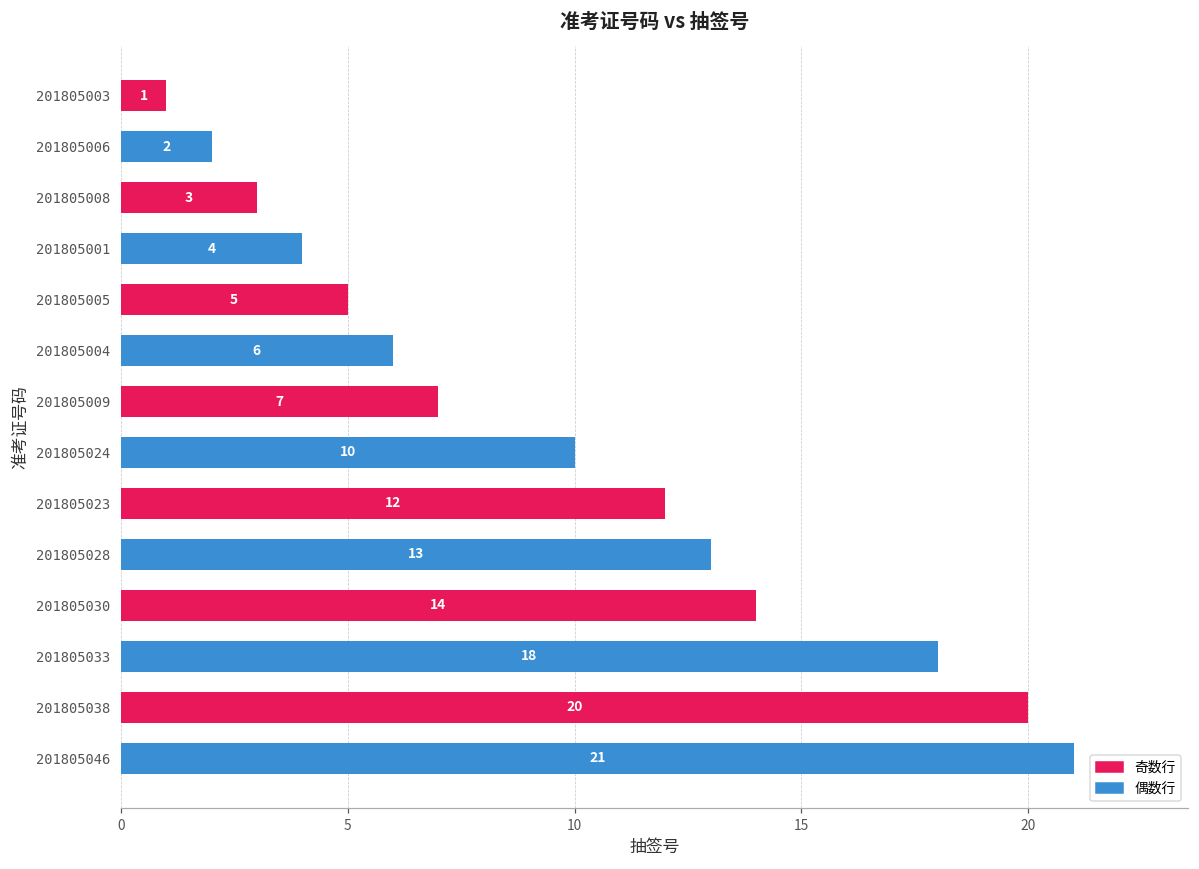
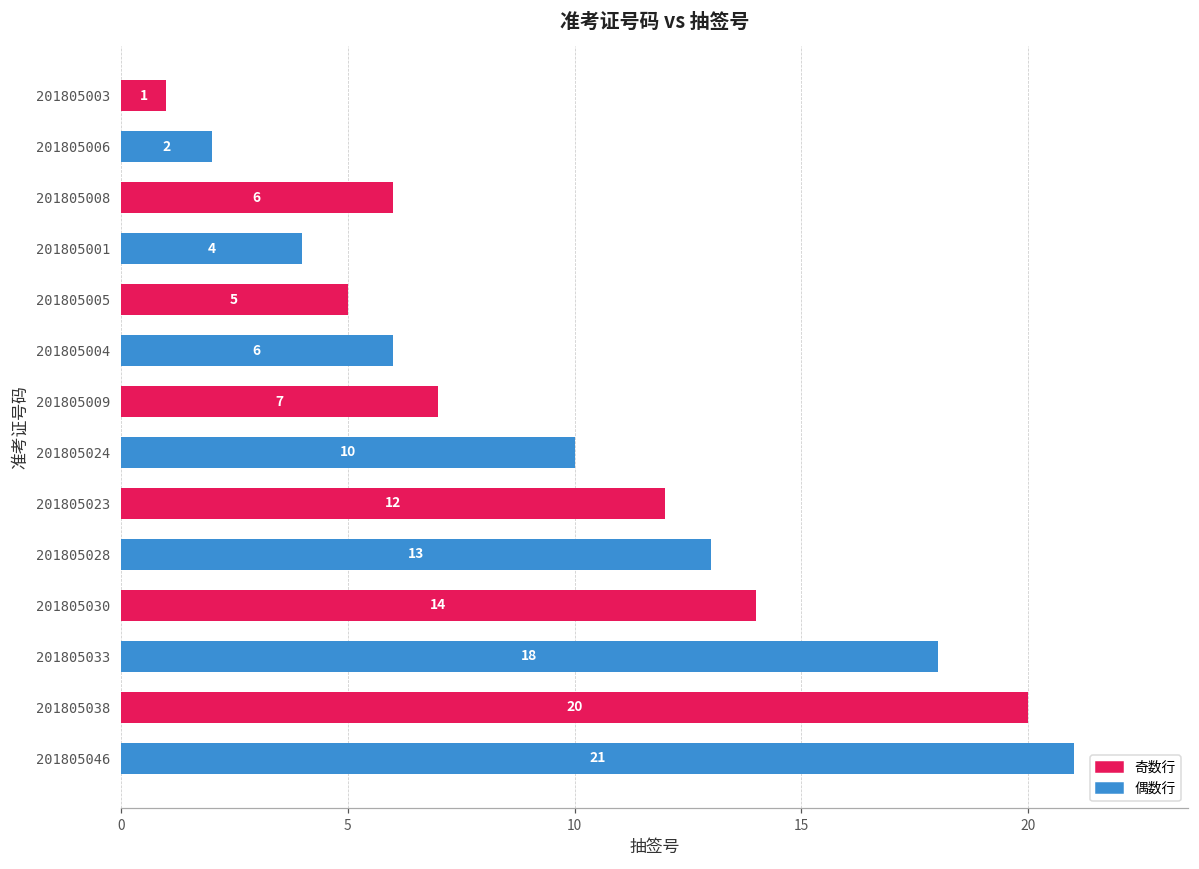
201805008: 3 -> 6
